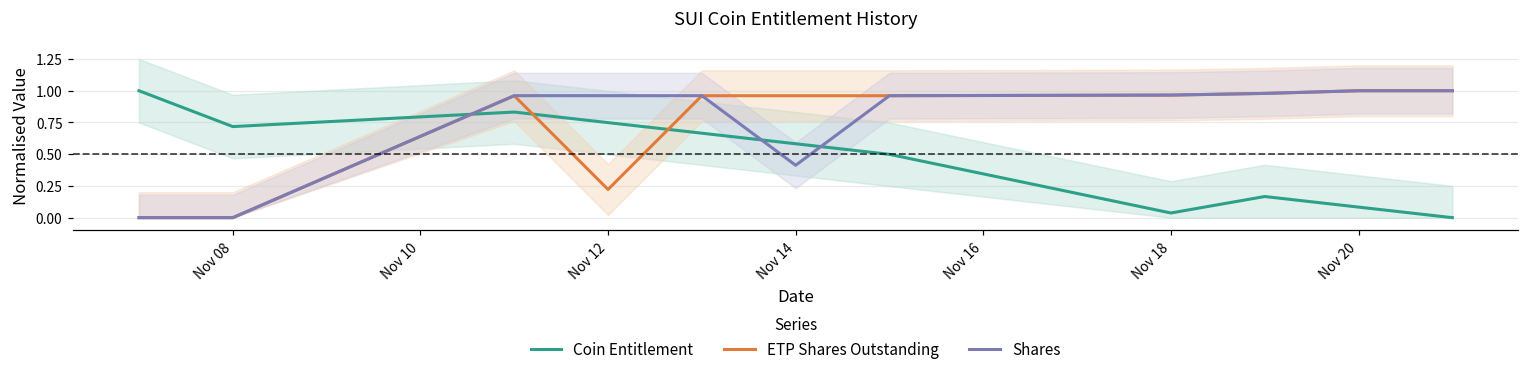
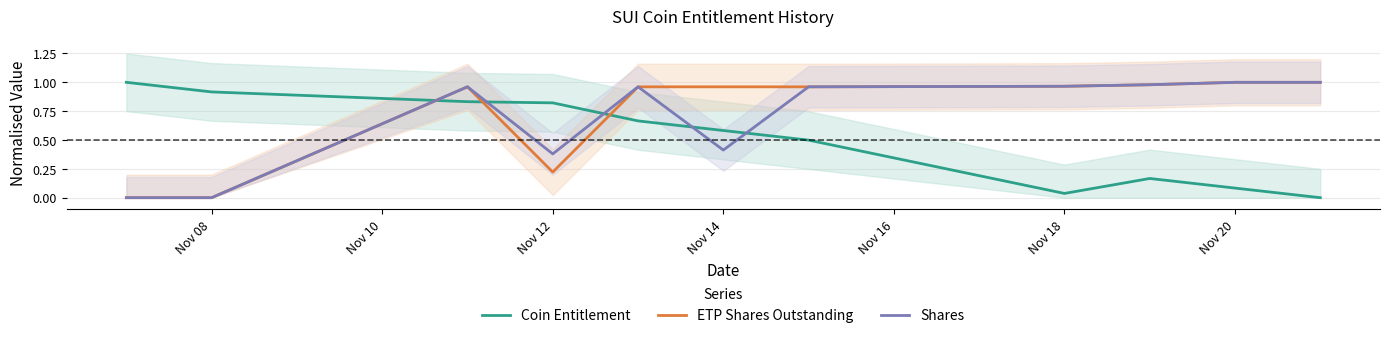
Coin Entitlement, Nov 08: 0.72 -> 0.92
Coin Entitlement, Nov 12: 0.75 -> 0.82
Shares, Nov 12: 0.96 -> 0.38
